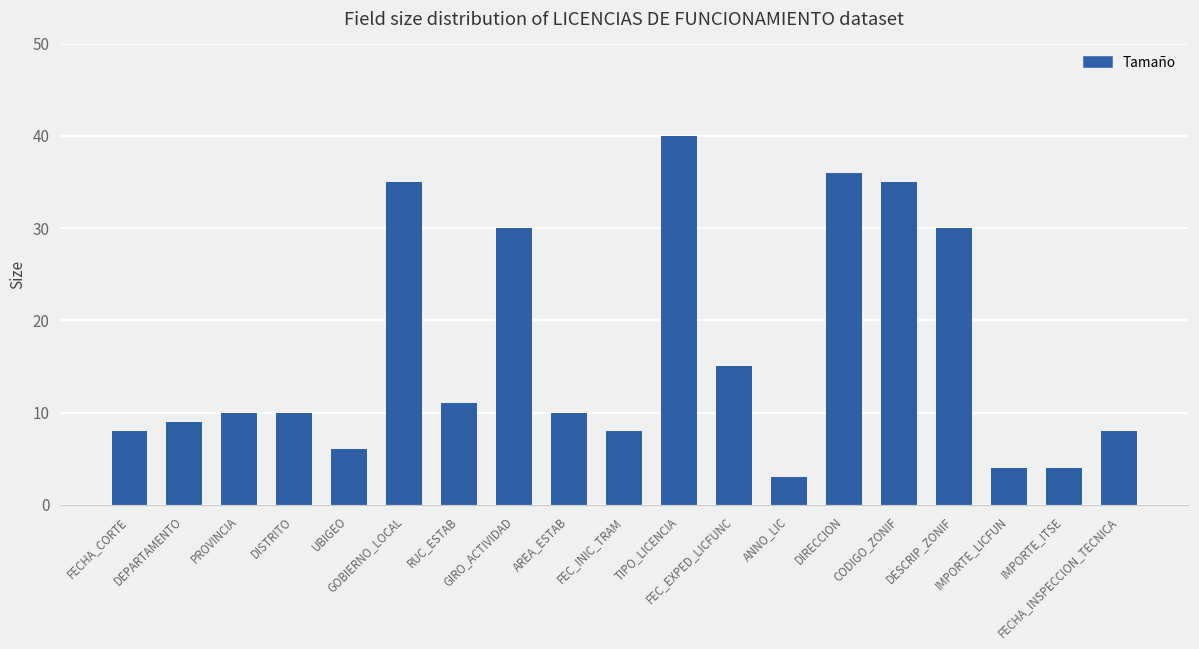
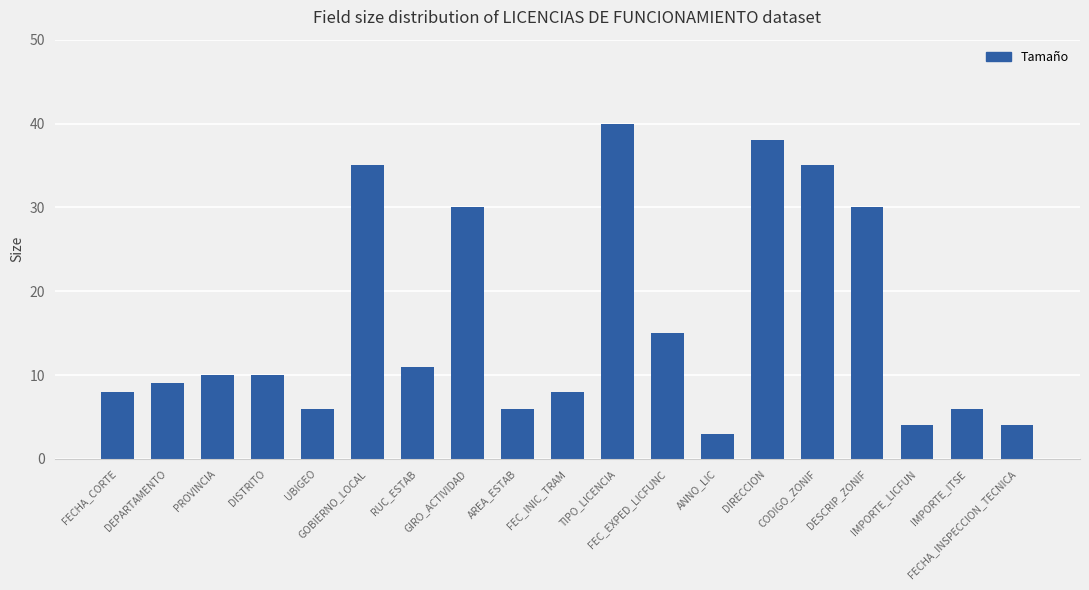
AREA_ESTAB: 10 -> 6
DIRECCION: 36 -> 38
IMPORTE_ITSE: 4 -> 6
FECHA_INSPECCION_TECNICA: 8 -> 4
